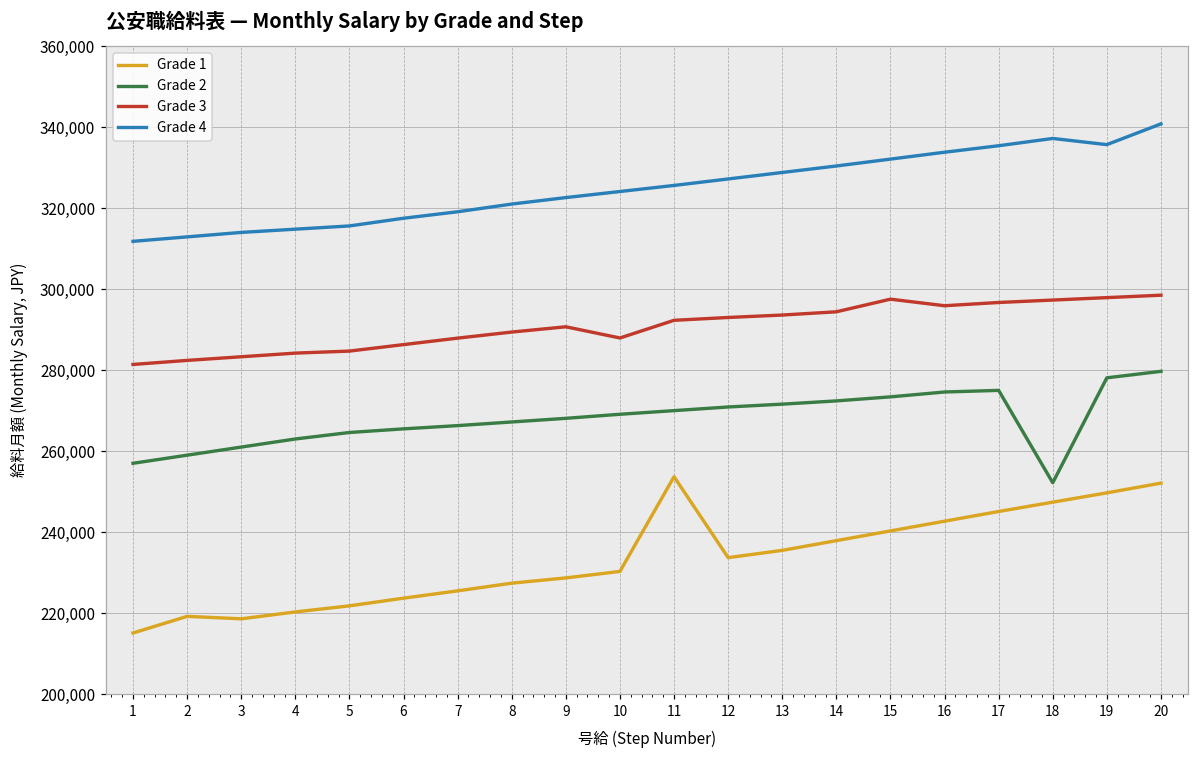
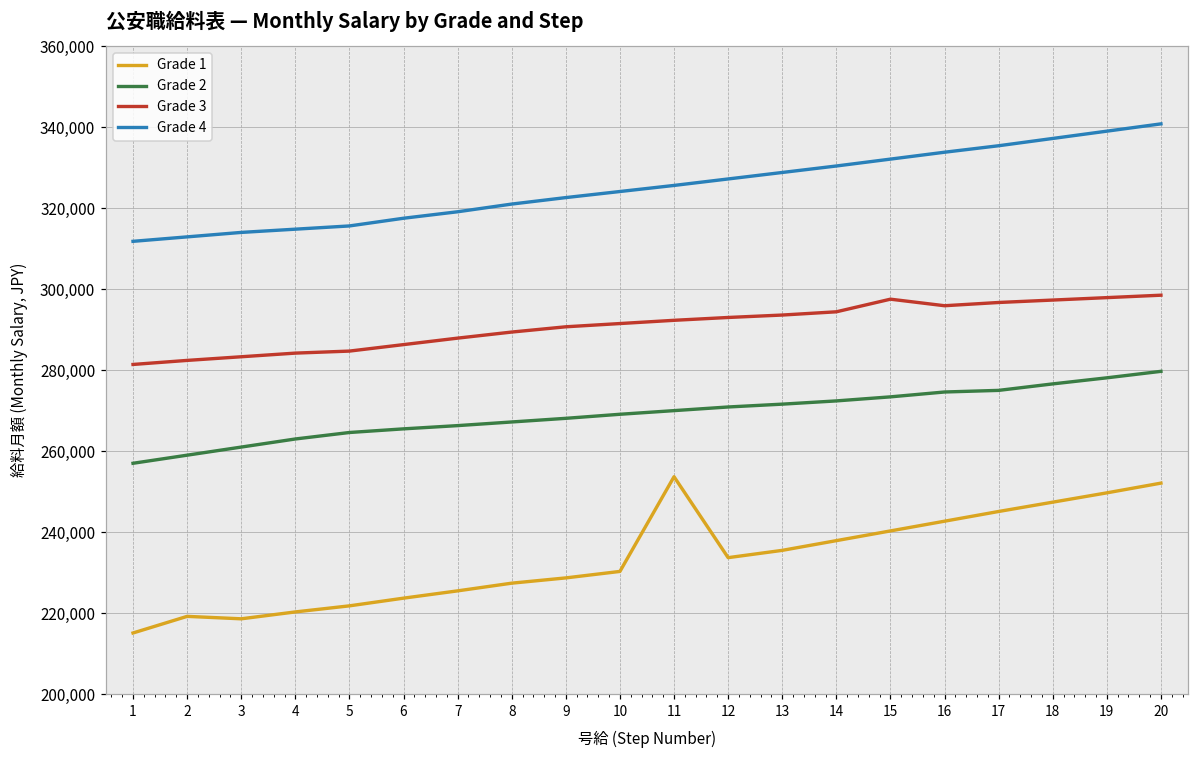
Grade 3, 10: 288,000 -> 292,000
Grade 2, 18: 252,000 -> 277,000
Grade 4, 19: 336,000 -> 339,000
